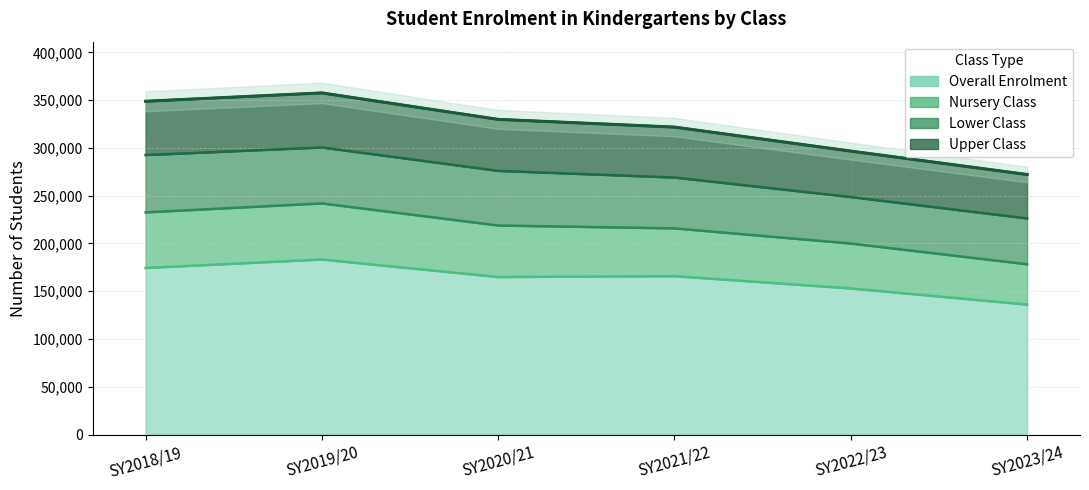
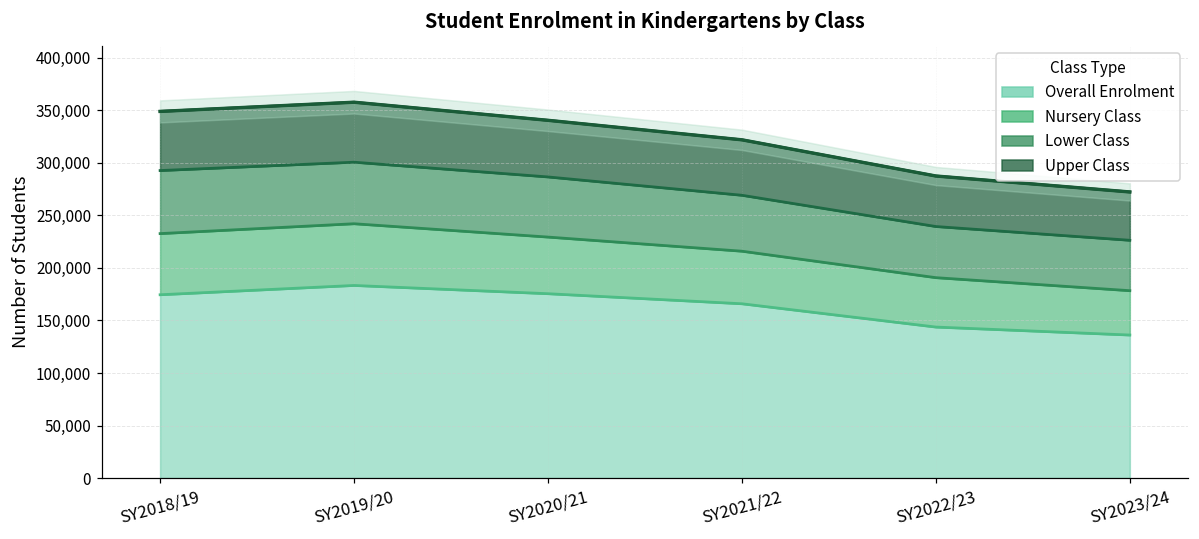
Overall Enrolment, SY2020/21: 160,000 -> 180,000
Overall Enrolment, SY2022/23: 150,000 -> 140,000
